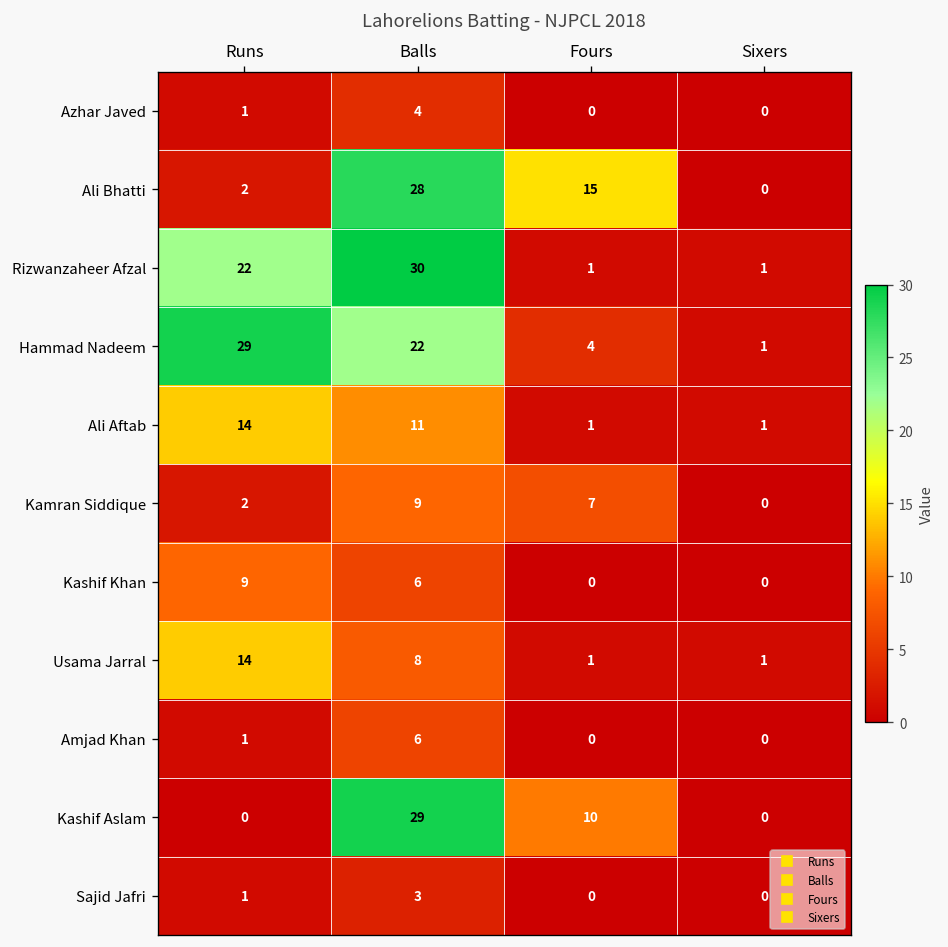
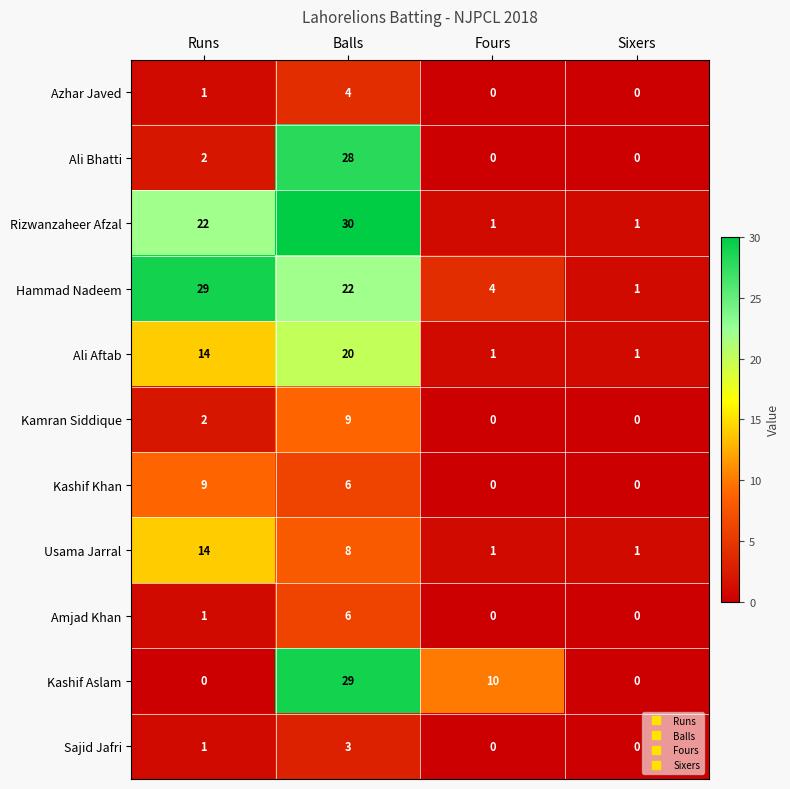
Ali Bhatti, Fours: 15 -> 0
Ali Aftab, Balls: 11 -> 20
Kamran Siddique, Fours: 7 -> 0
